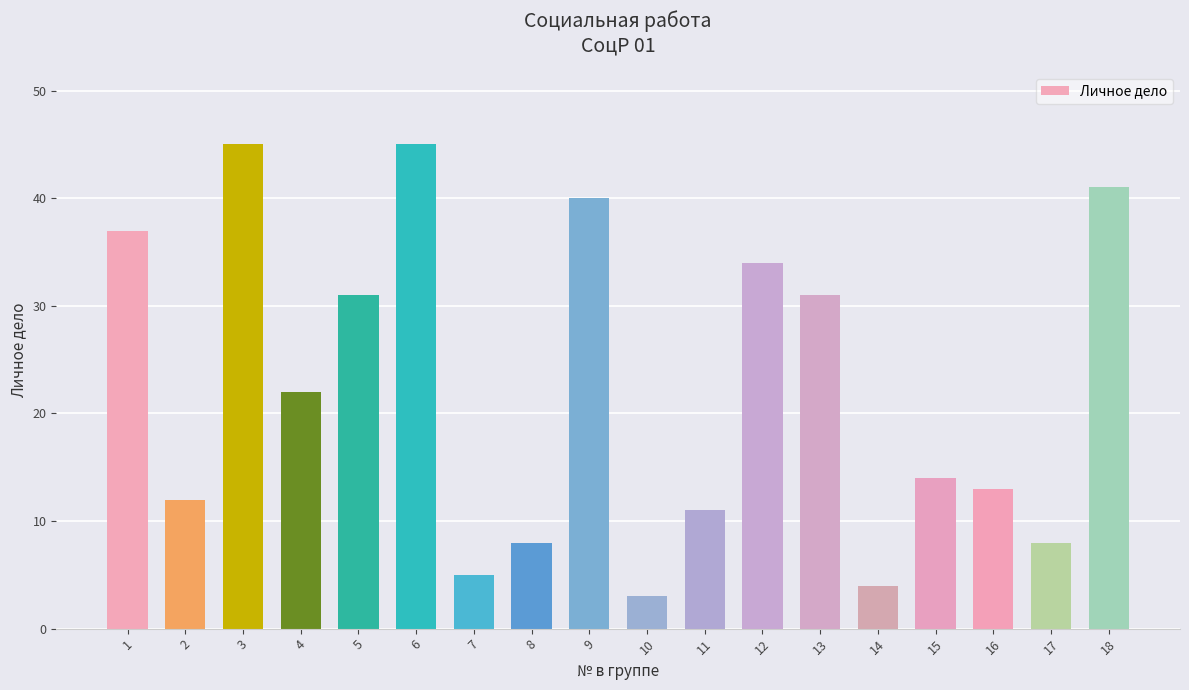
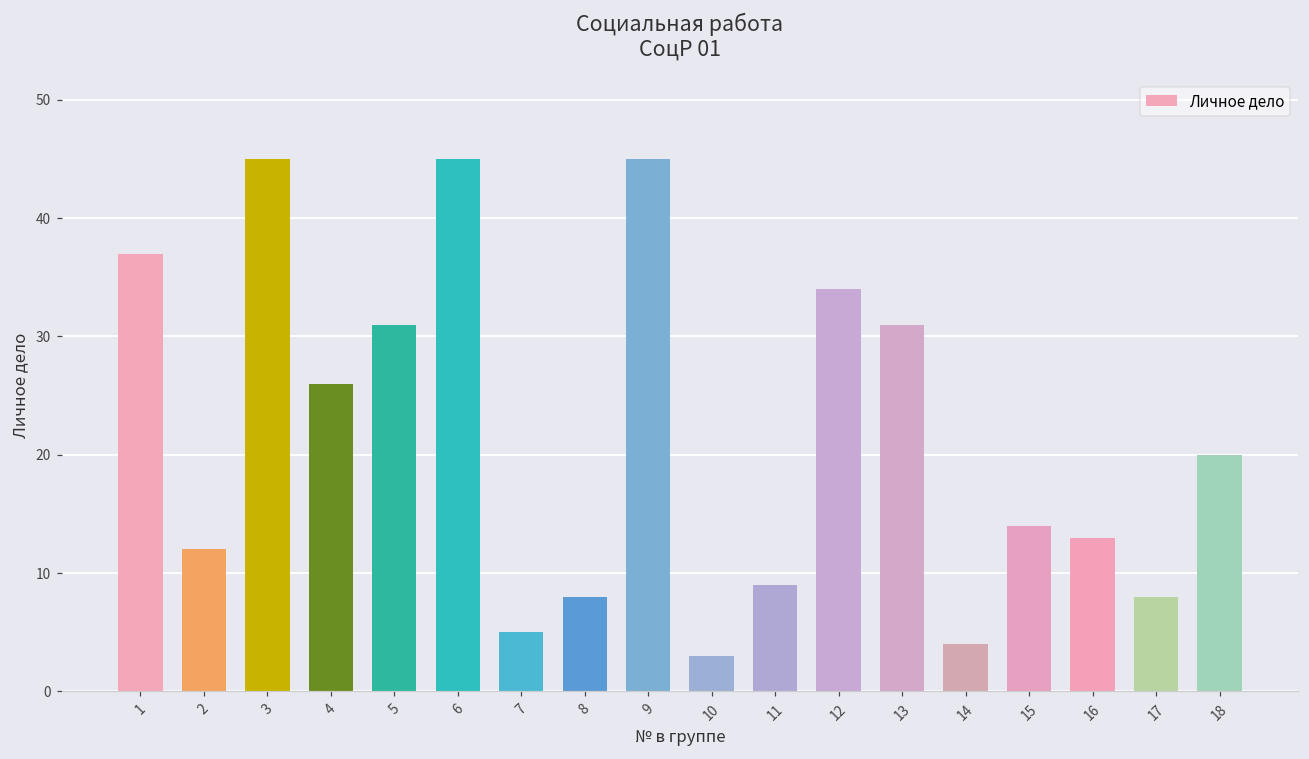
4: 22 -> 26
9: 40 -> 45
11: 11 -> 9
18: 41 -> 20
